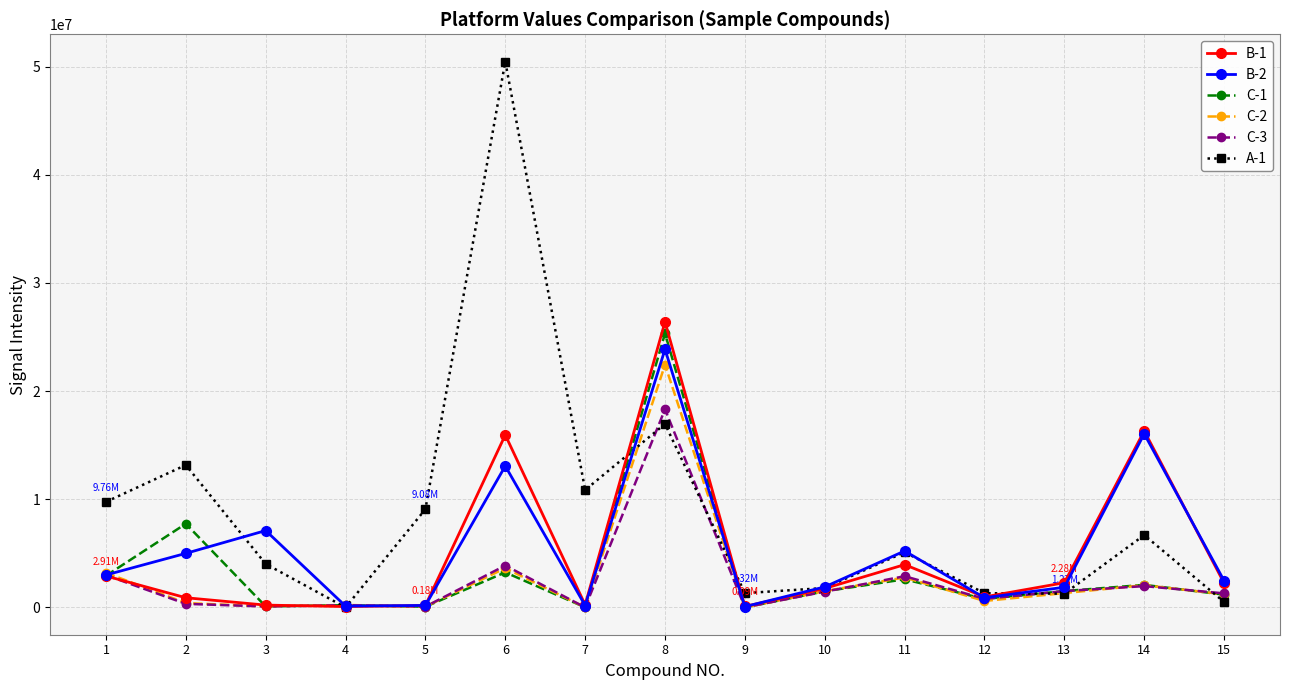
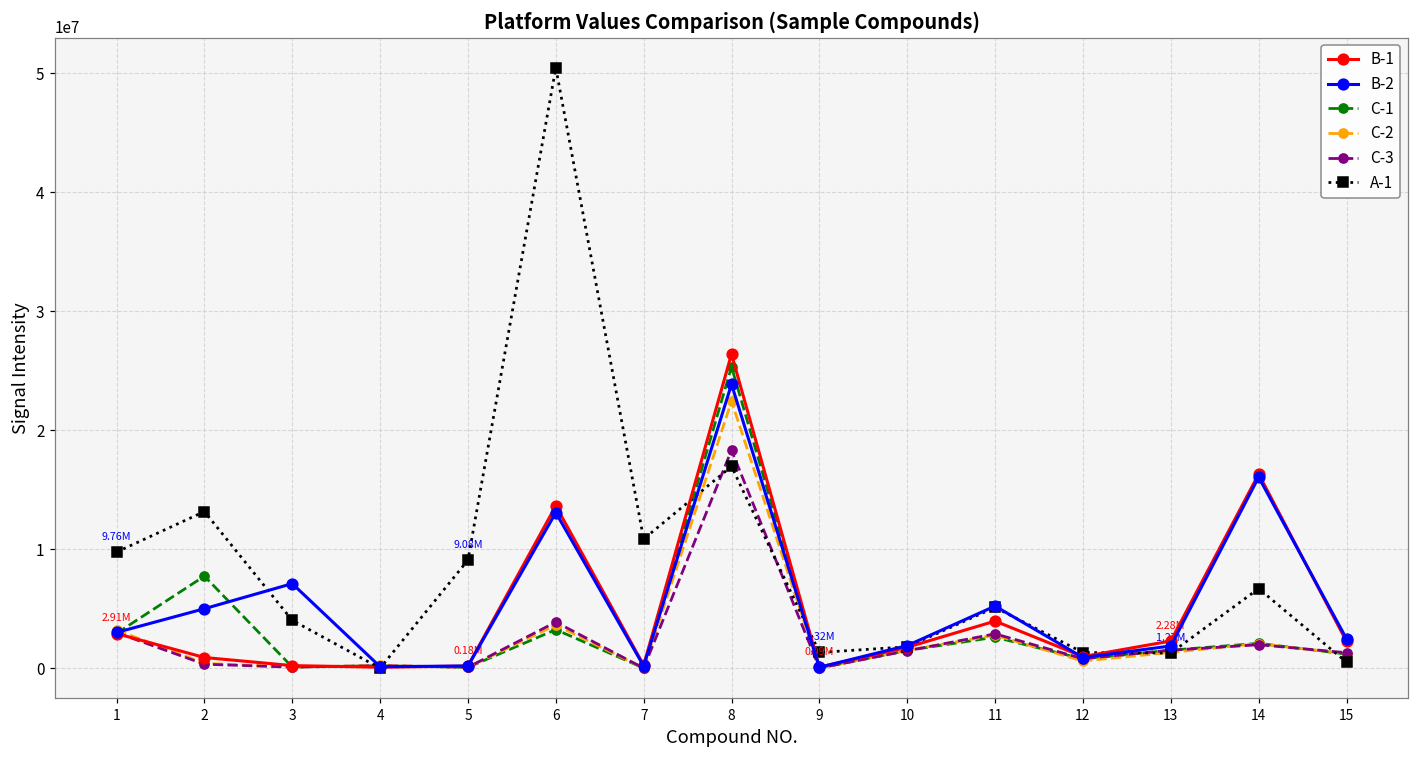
B-1, 6: 15900000 -> 13600000
